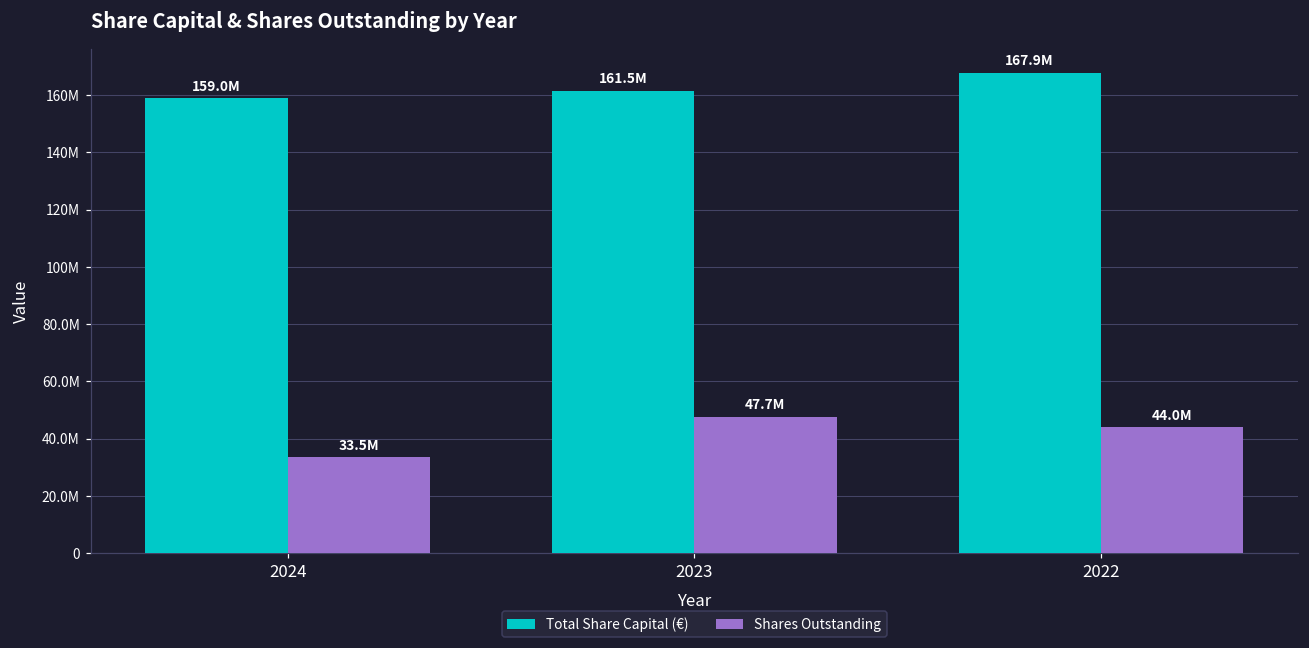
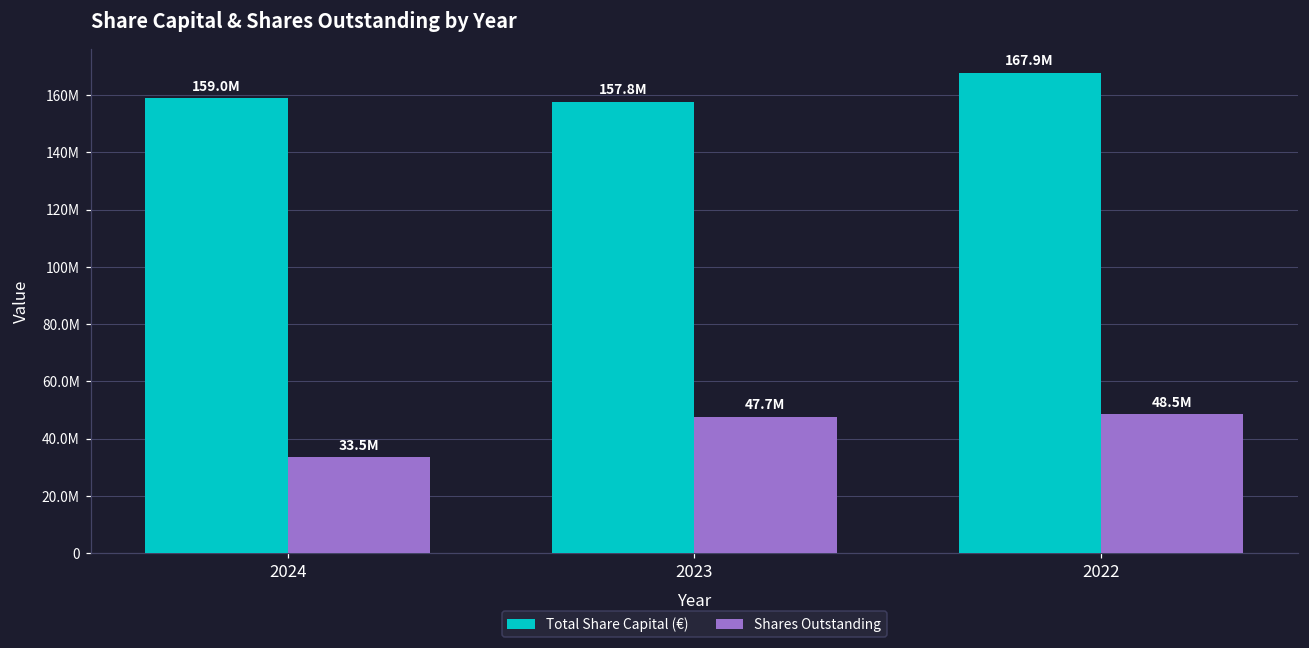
Total Share Capital (€), 2023: 161.5M -> 157.8M
Shares Outstanding, 2022: 44.0M -> 48.5M
